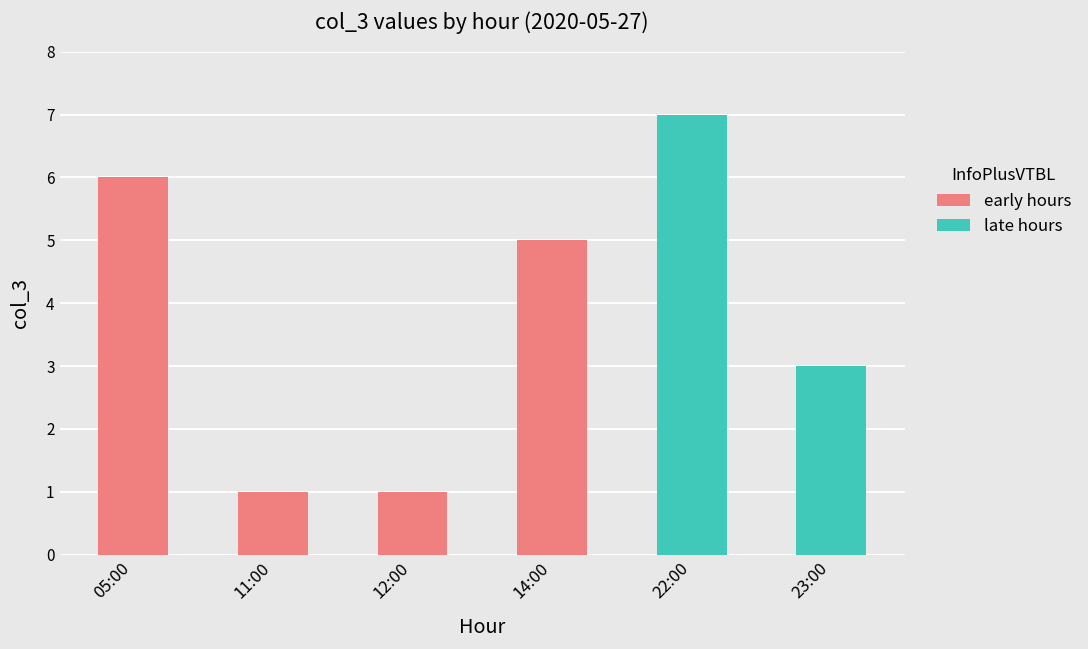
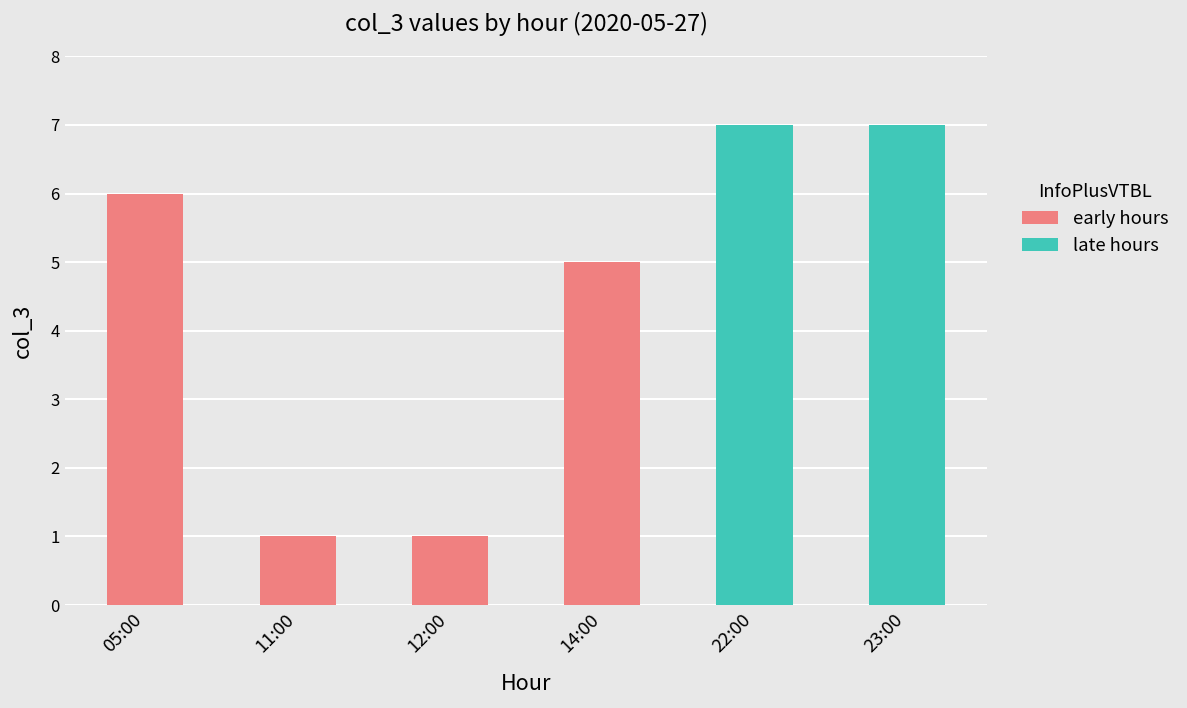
23:00: 3 -> 7
